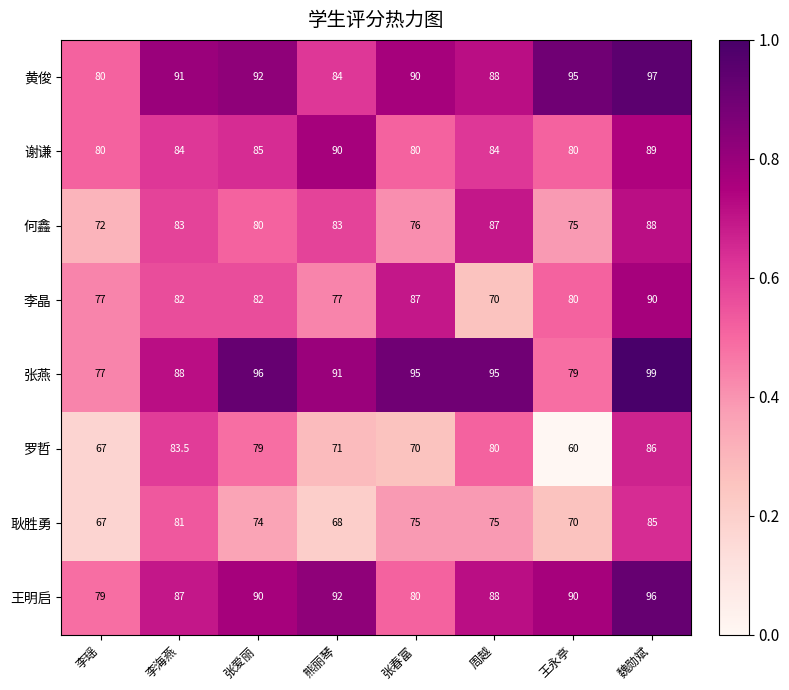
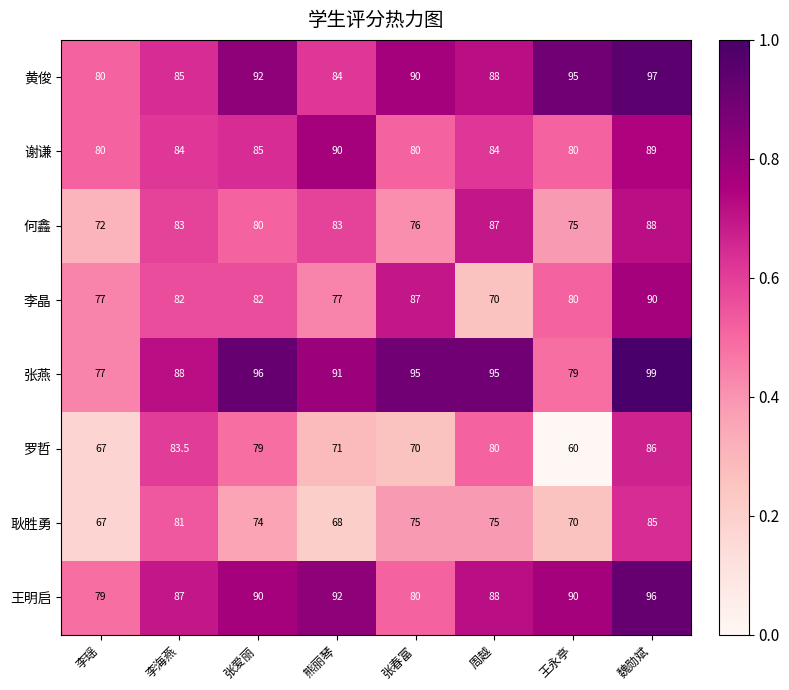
黄俊, 李海燕: 91 -> 85
